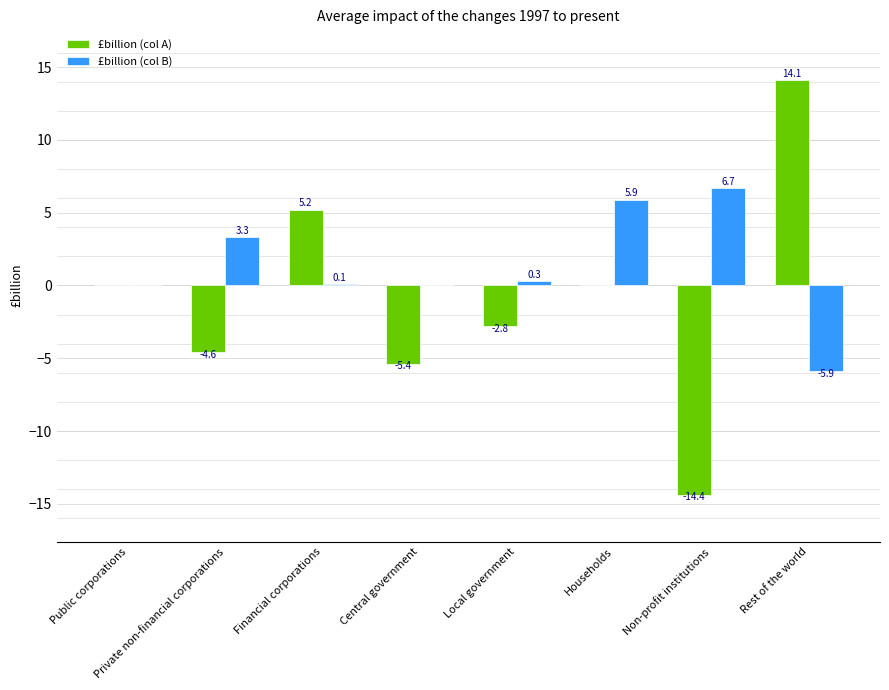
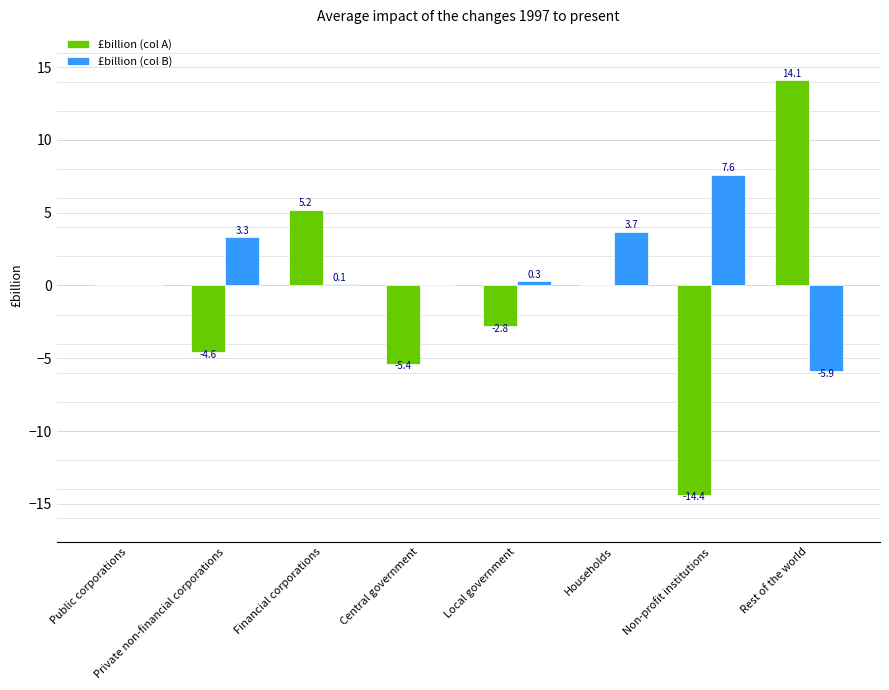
£billion (col B), Households: 5.9 -> 3.7
£billion (col B), Non-profit institutions: 6.7 -> 7.6
